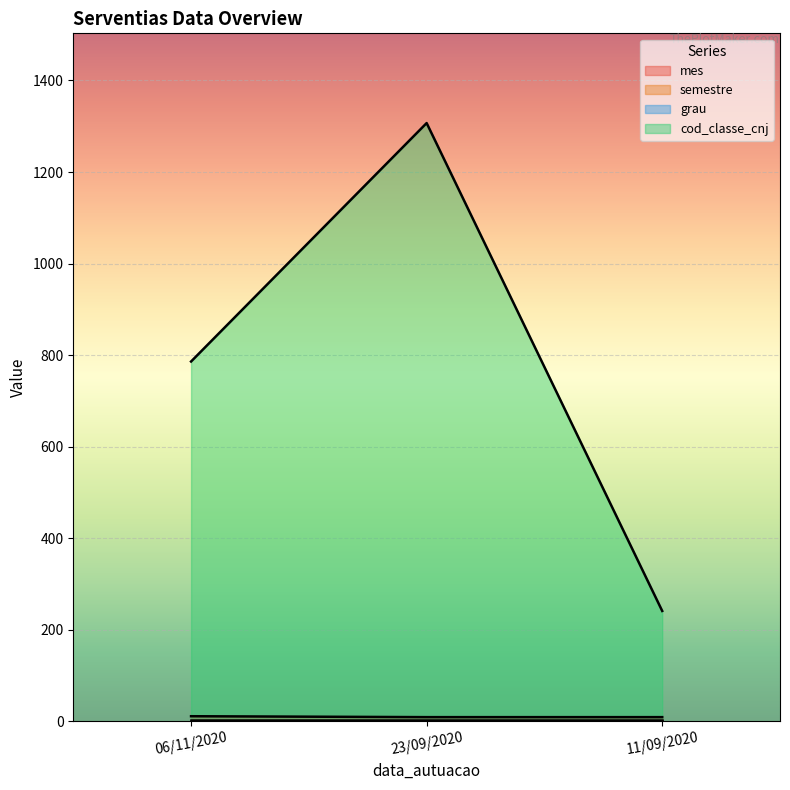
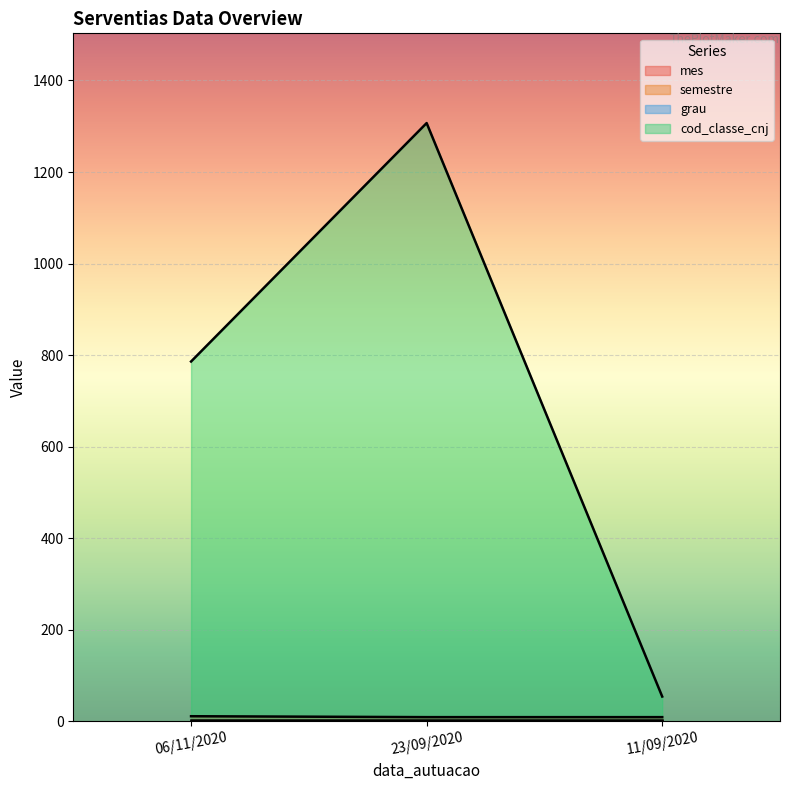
cod_classe_cnj, 11/09/2020: 240 -> 50
